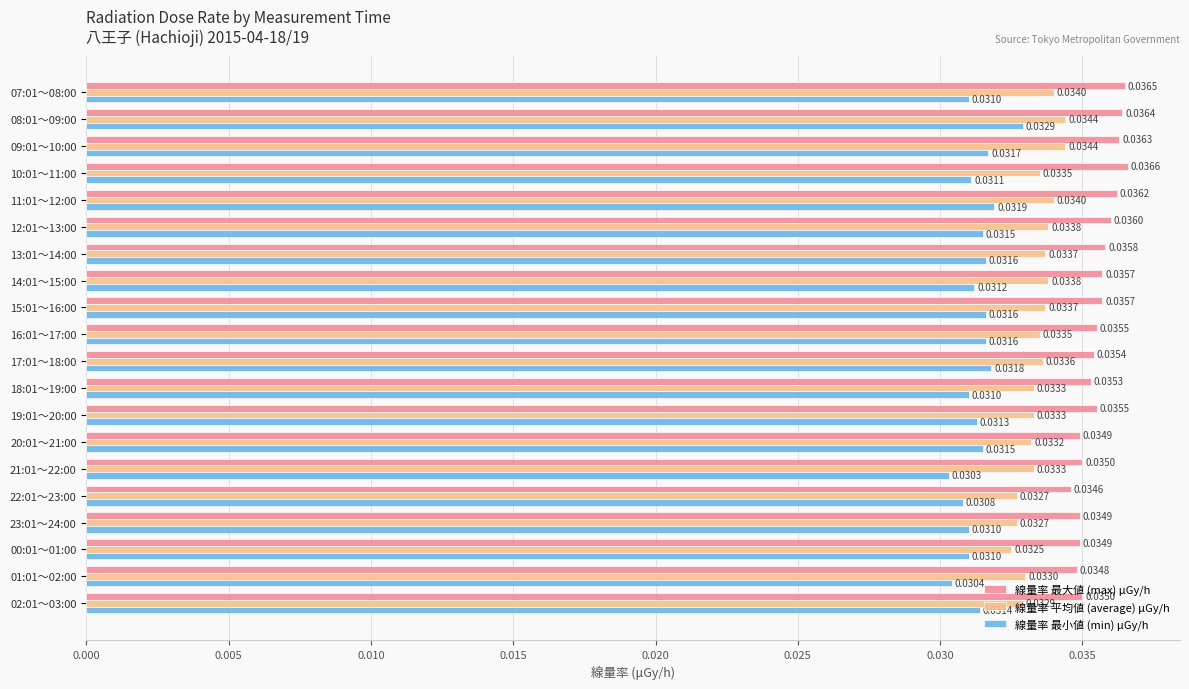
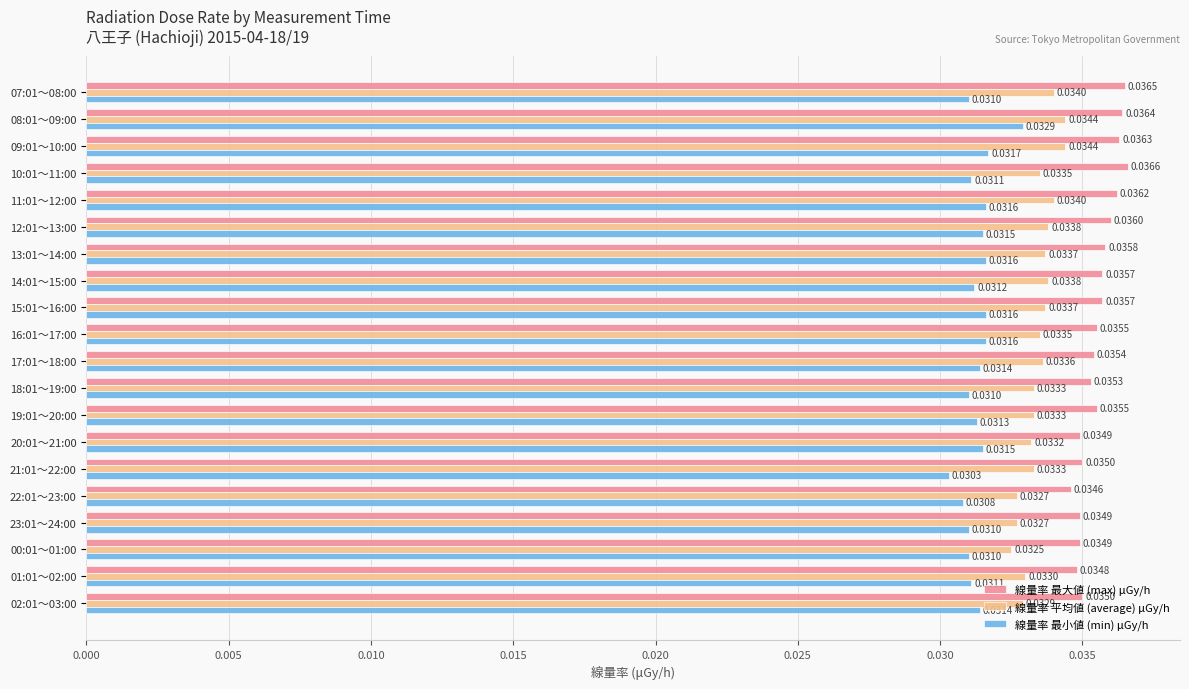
線量率 最小値 (min) μGy/h, 11:01～12:00: 0.0319 -> 0.0316
線量率 最小値 (min) μGy/h, 17:01～18:00: 0.0318 -> 0.0314
線量率 最小値 (min) μGy/h, 01:01～02:00: 0.0304 -> 0.0311
